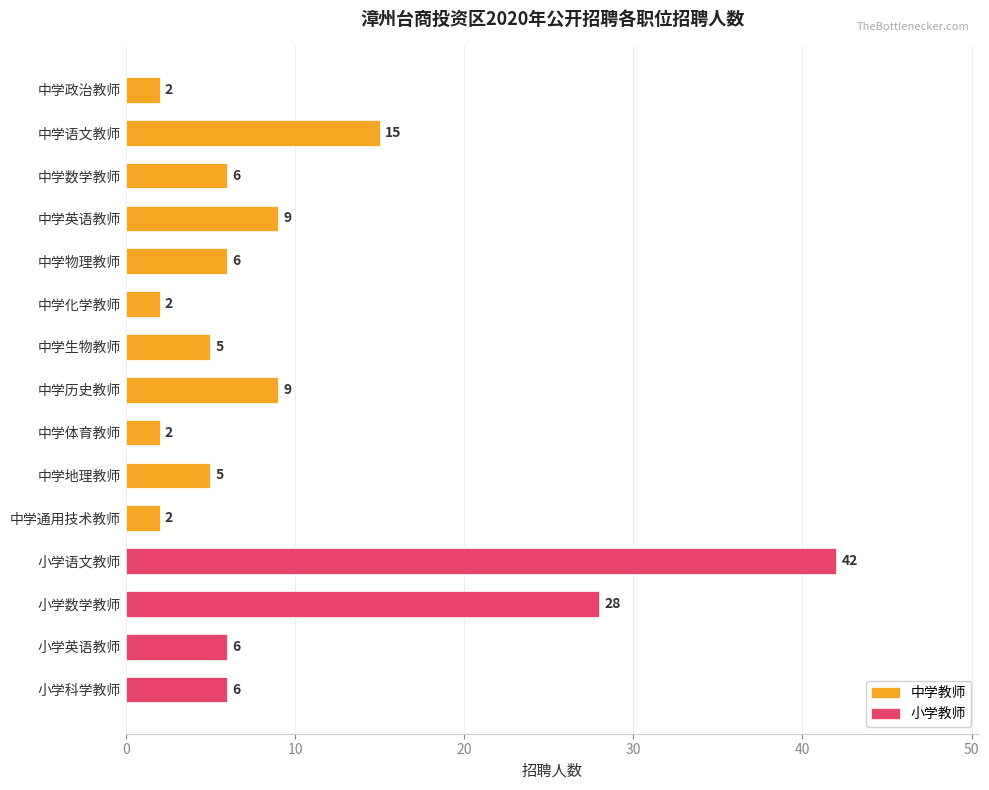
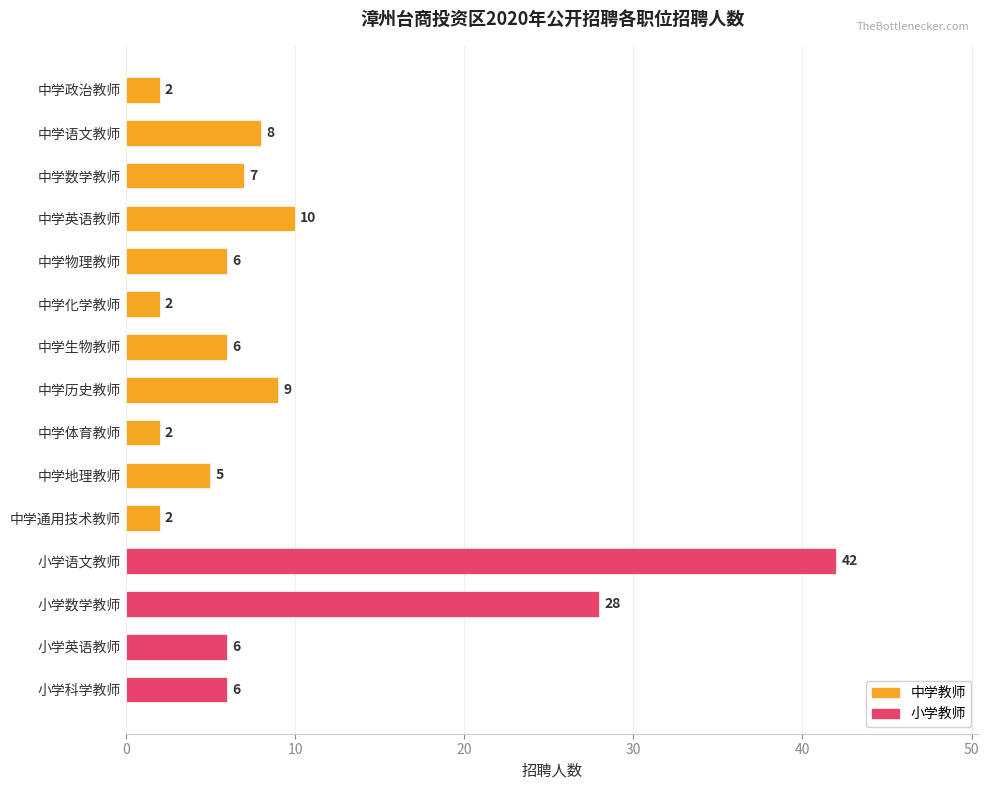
中学语文教师: 15 -> 8
中学数学教师: 6 -> 7
中学英语教师: 9 -> 10
中学生物教师: 5 -> 6
